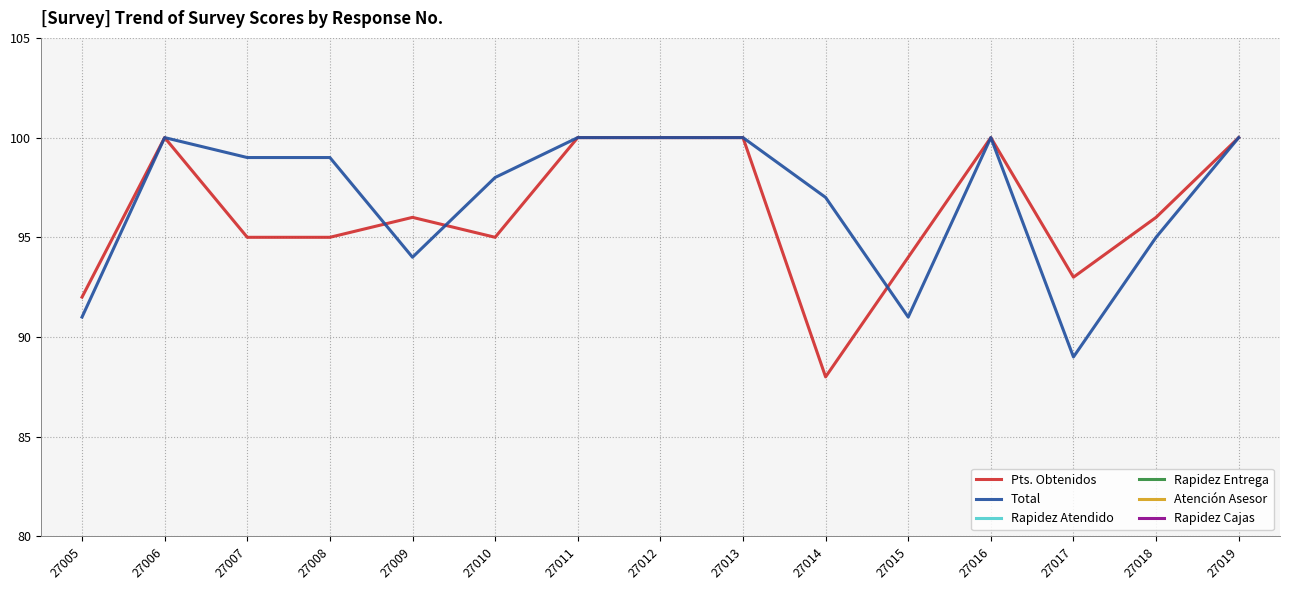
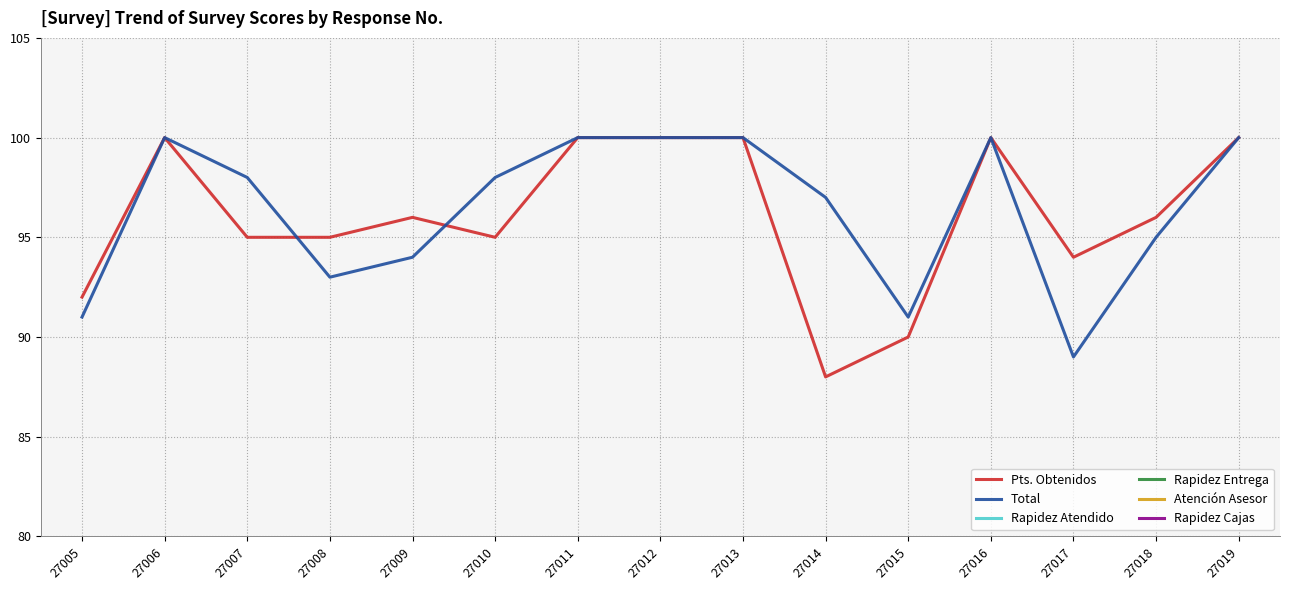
Total, 27007: 99 -> 98
Total, 27008: 99 -> 93
Pts. Obtenidos, 27015: 94 -> 90
Pts. Obtenidos, 27017: 93 -> 94
